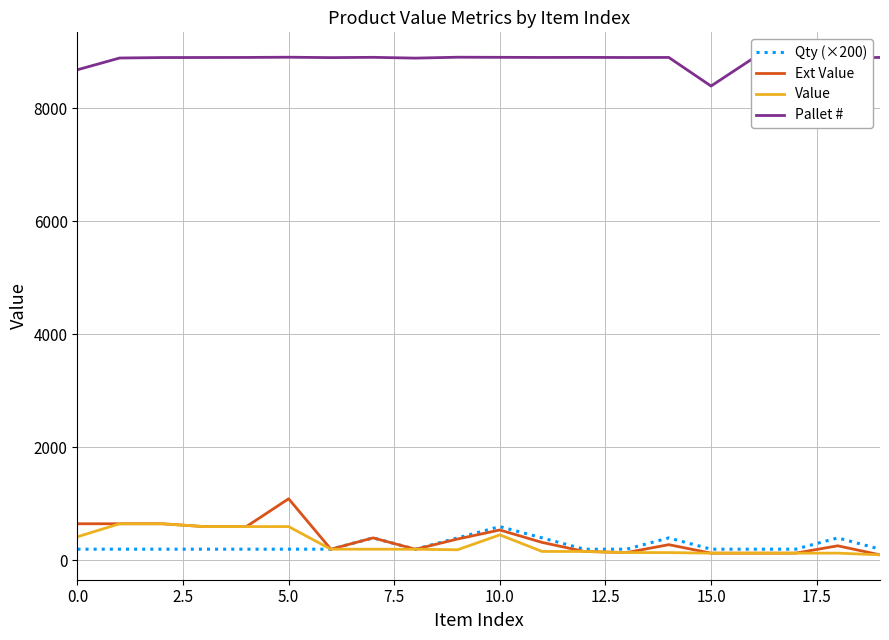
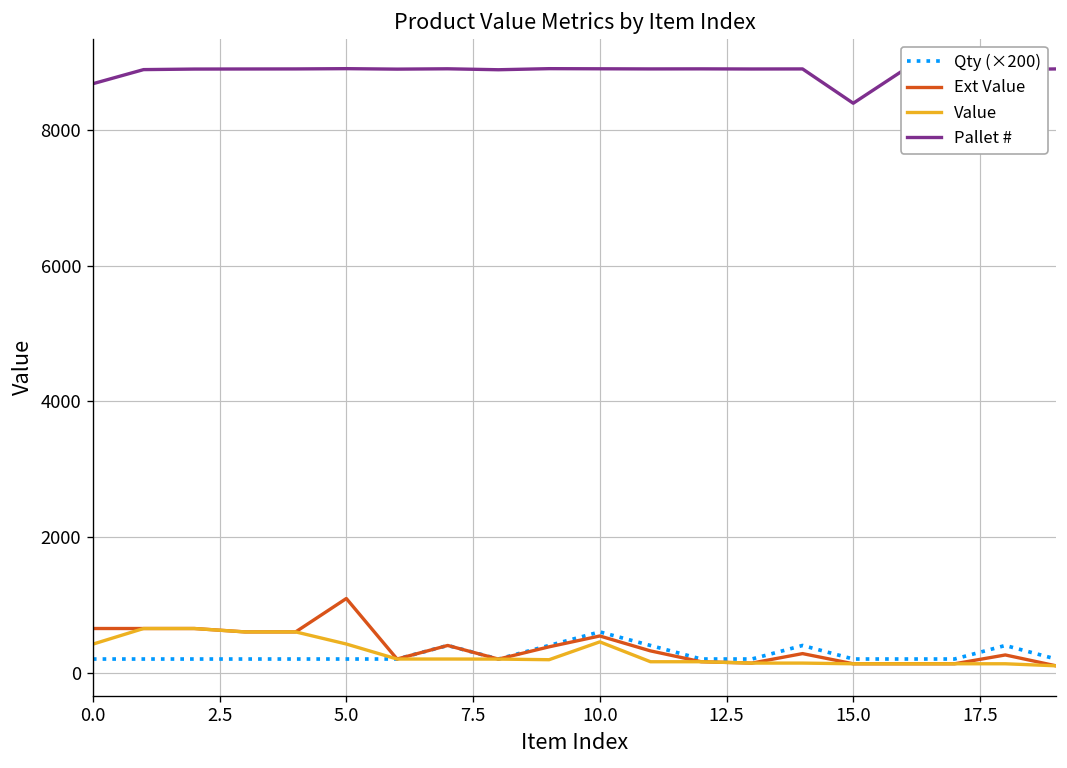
Value, 5.0: 600 -> 400
